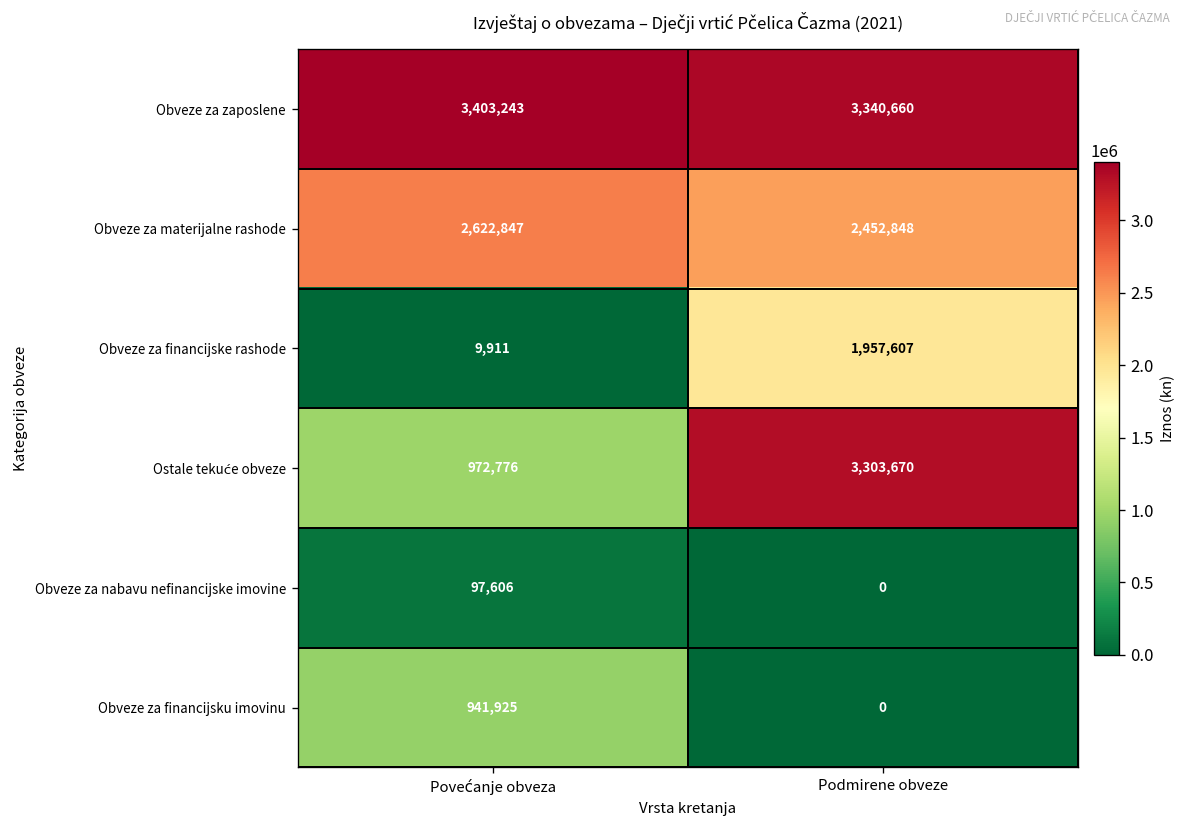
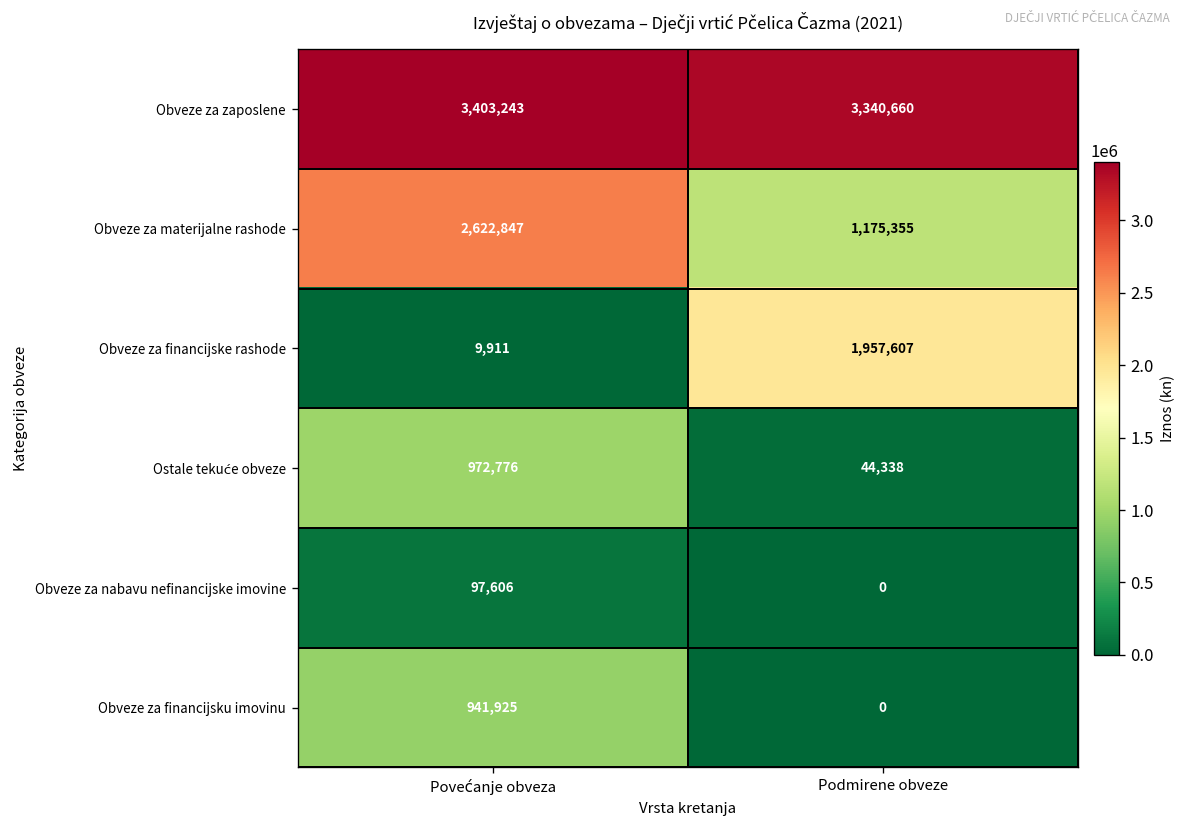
Obveze za materijalne rashode, Podmirene obveze: 2,452,848 -> 1,175,355
Ostale tekuće obveze, Podmirene obveze: 3,303,670 -> 44,338
